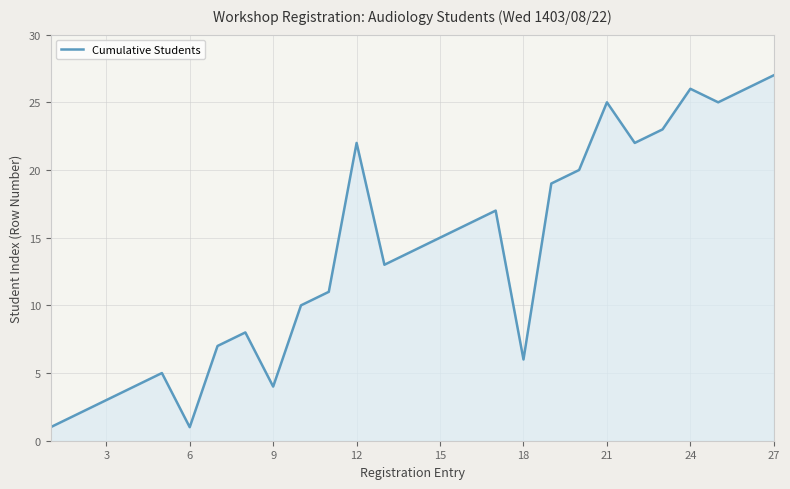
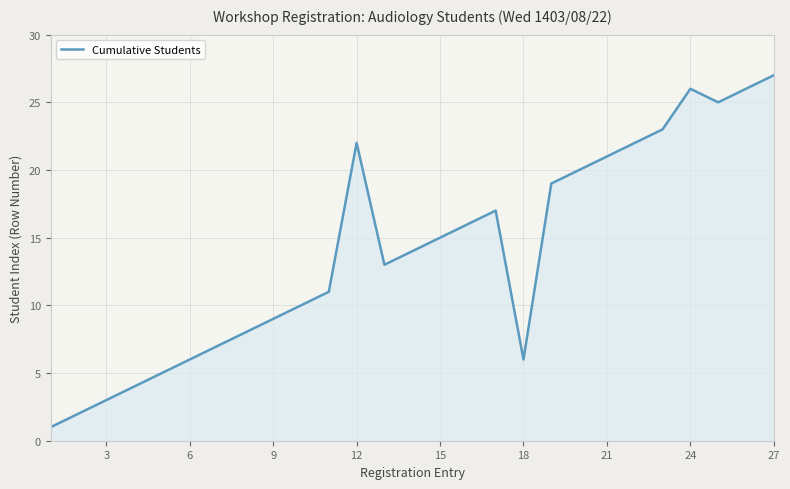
6: 1 -> 6
9: 4 -> 9
21: 25 -> 21
